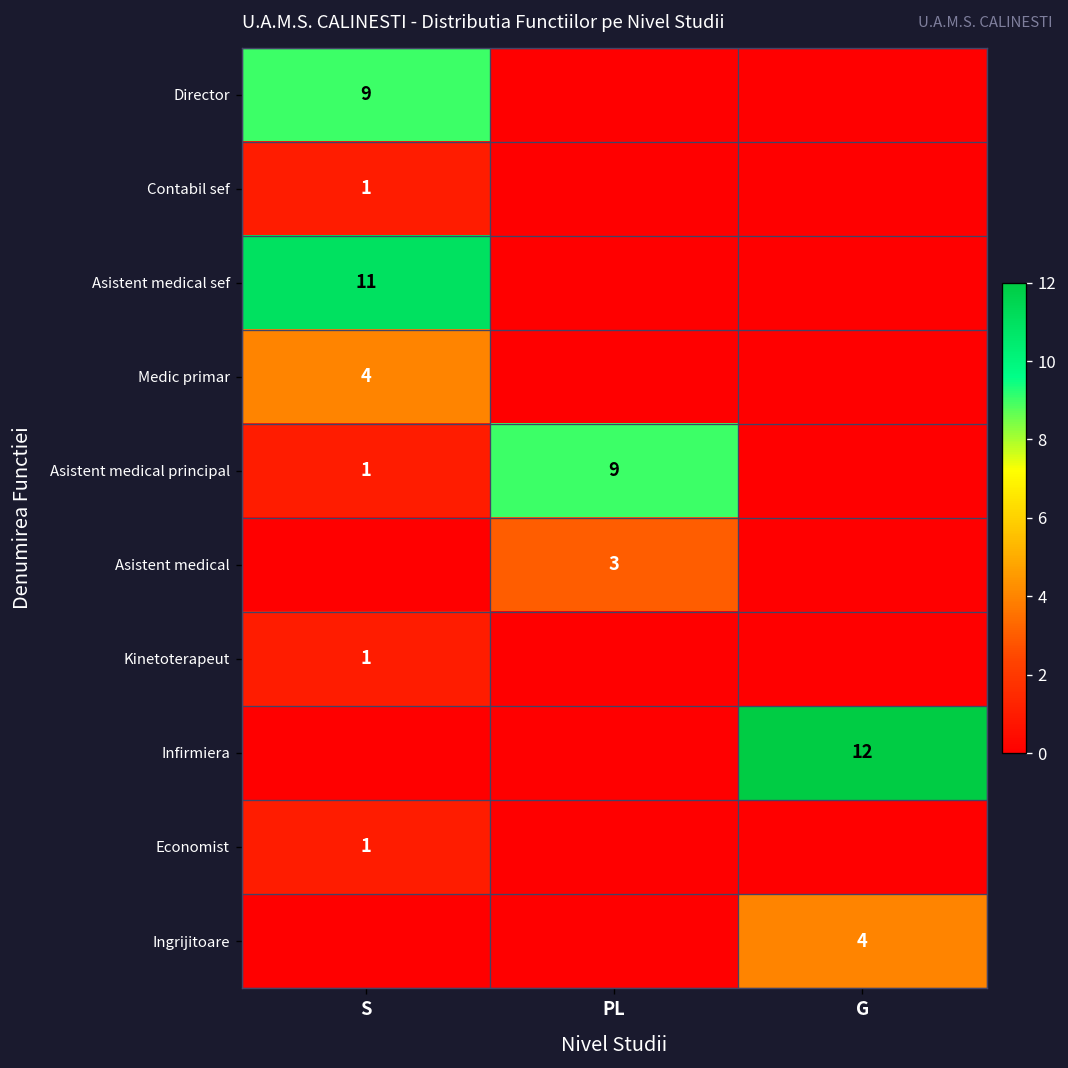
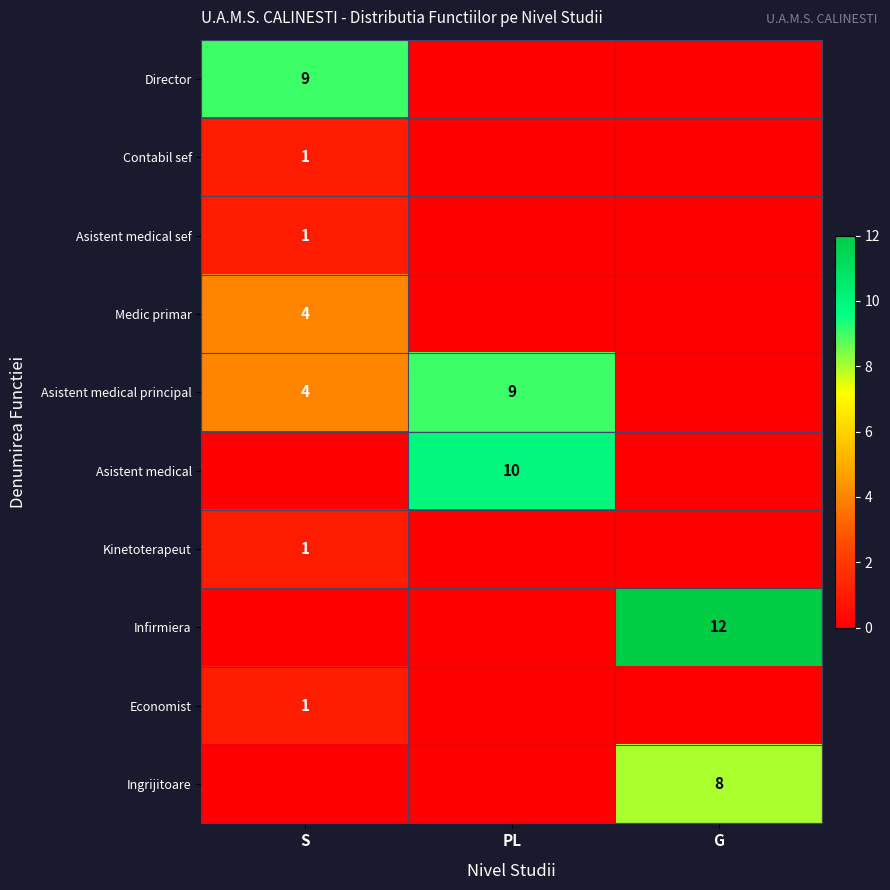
Asistent medical sef, S: 11 -> 1
Asistent medical principal, S: 1 -> 4
Asistent medical, PL: 3 -> 10
Ingrijitoare, G: 4 -> 8
